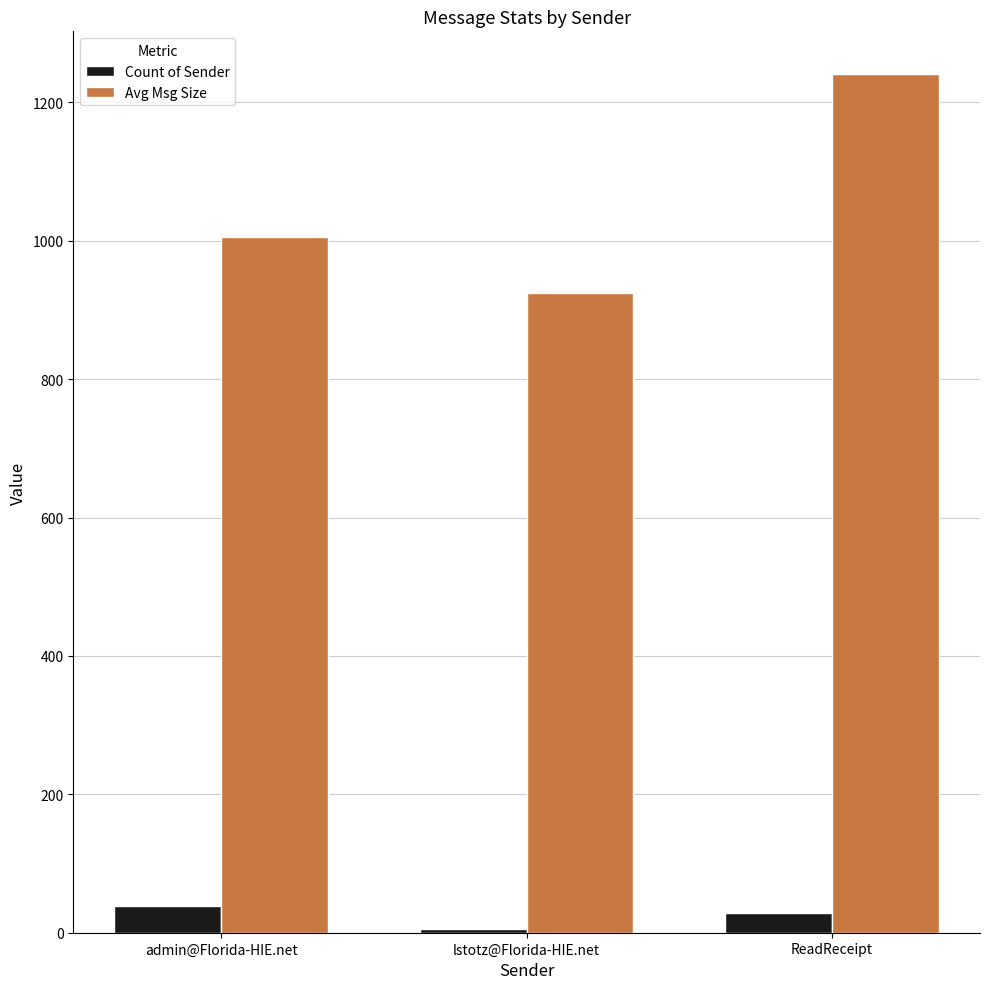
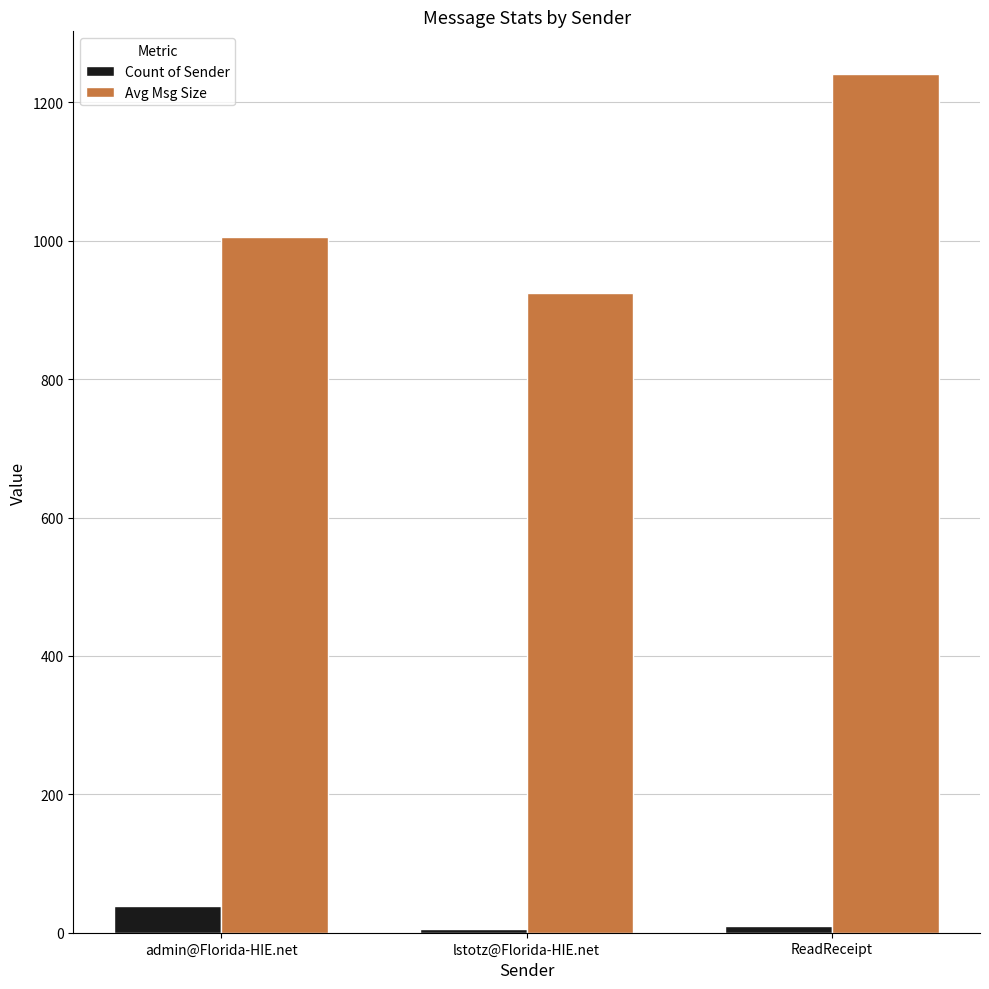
Count of Sender, ReadReceipt: 30 -> 10
